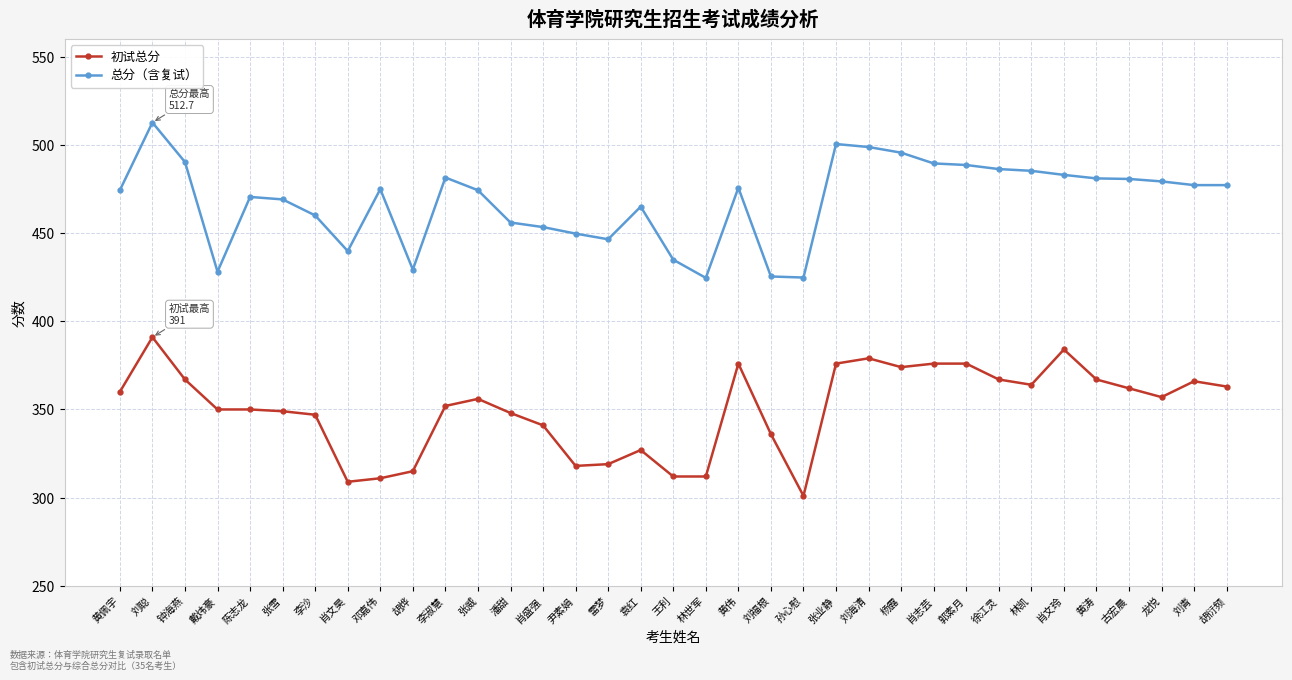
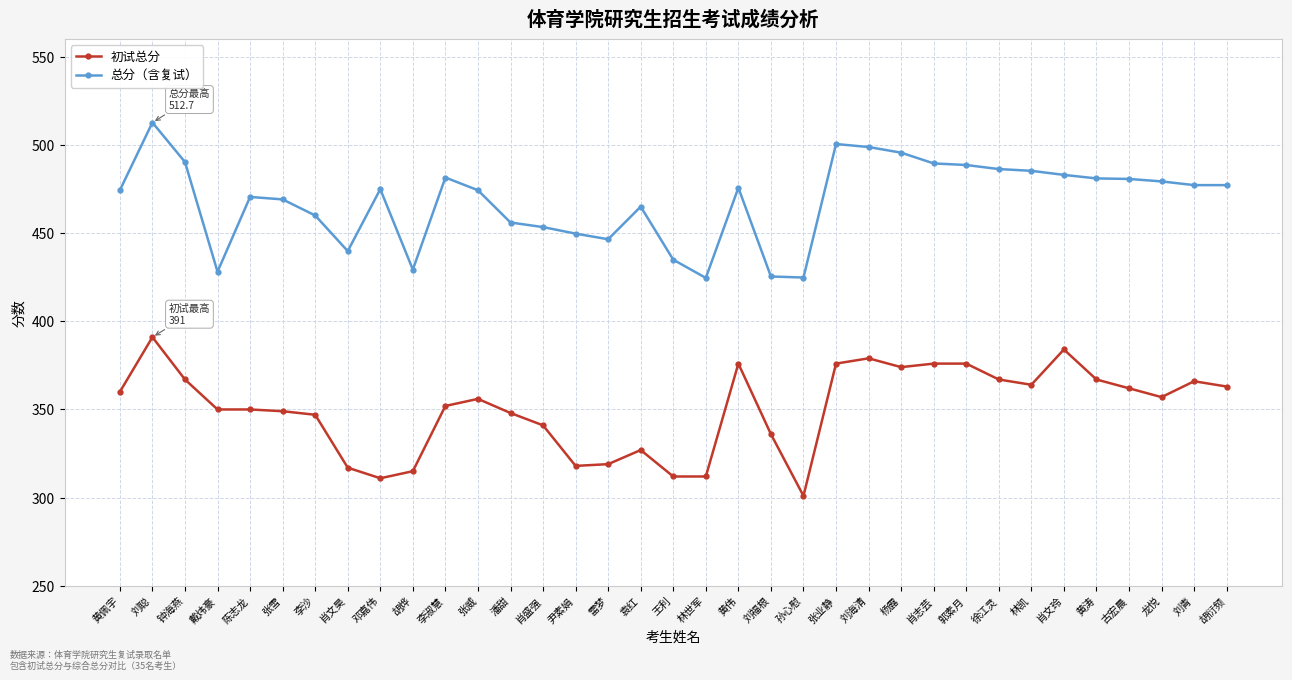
初试总分, 肖文昊: 309 -> 317
